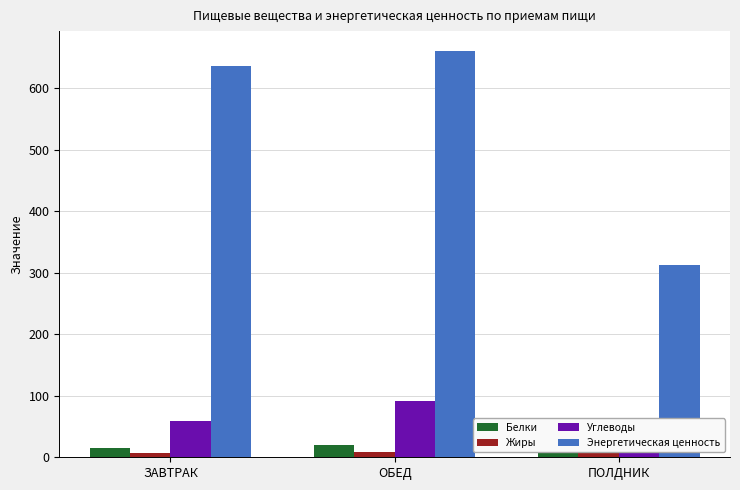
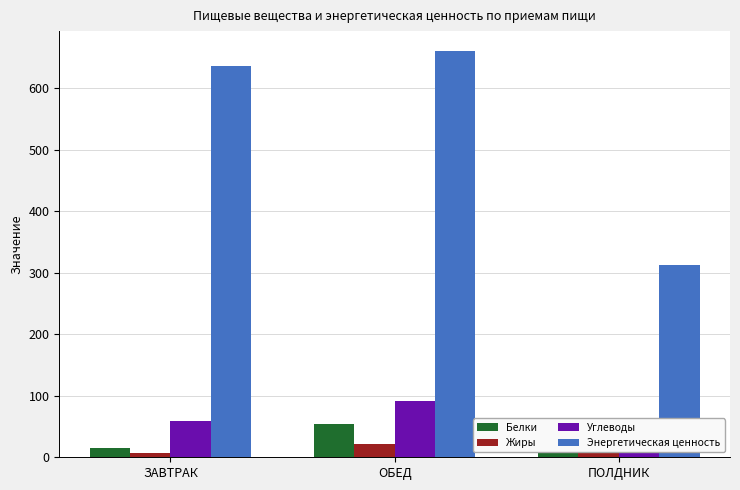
Белки, ОБЕД: 20 -> 50
Жиры, ОБЕД: 10 -> 20
